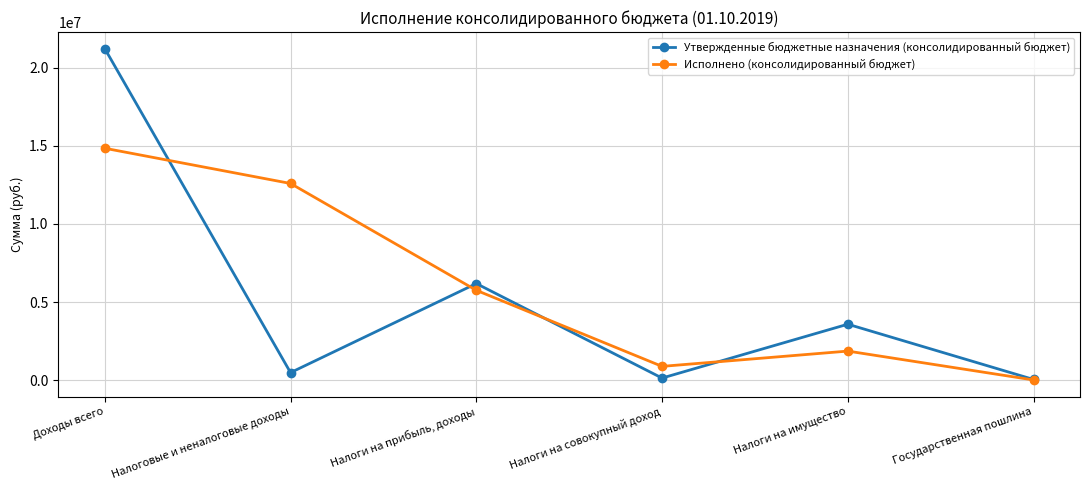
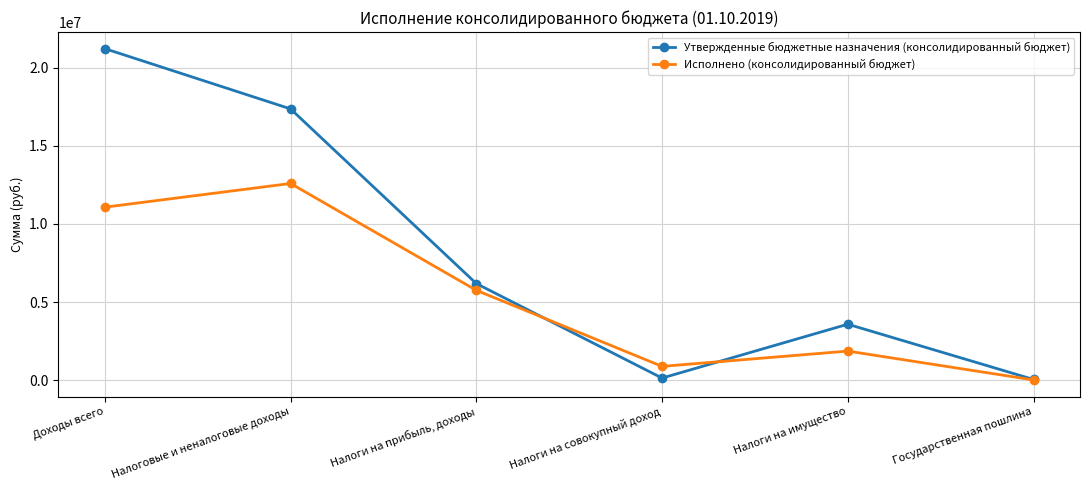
Исполнено (консолидированный бюджет), Доходы всего: 14800000 -> 11100000
Утвержденные бюджетные назначения (консолидированный бюджет), Налоговые и неналоговые доходы: 500000 -> 17400000
